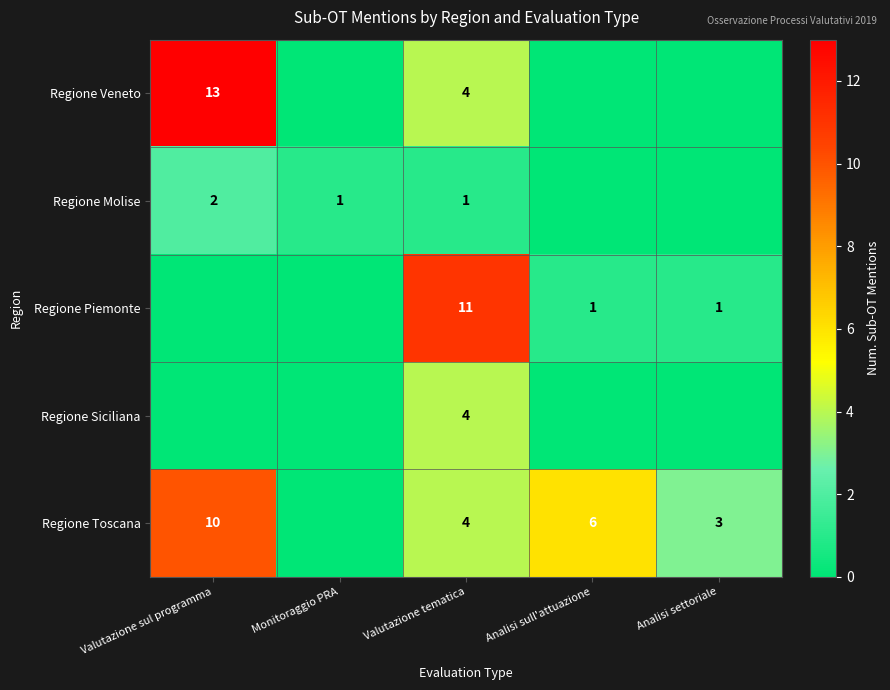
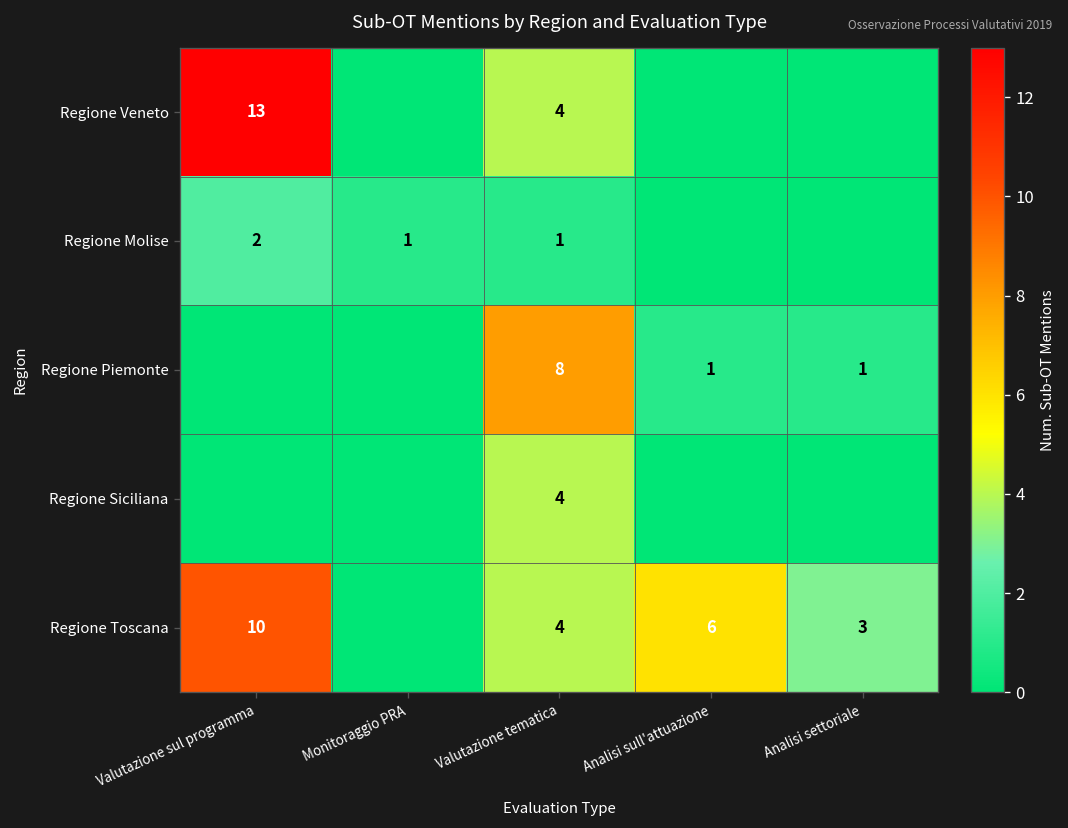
Regione Piemonte, Valutazione tematica: 11 -> 8
